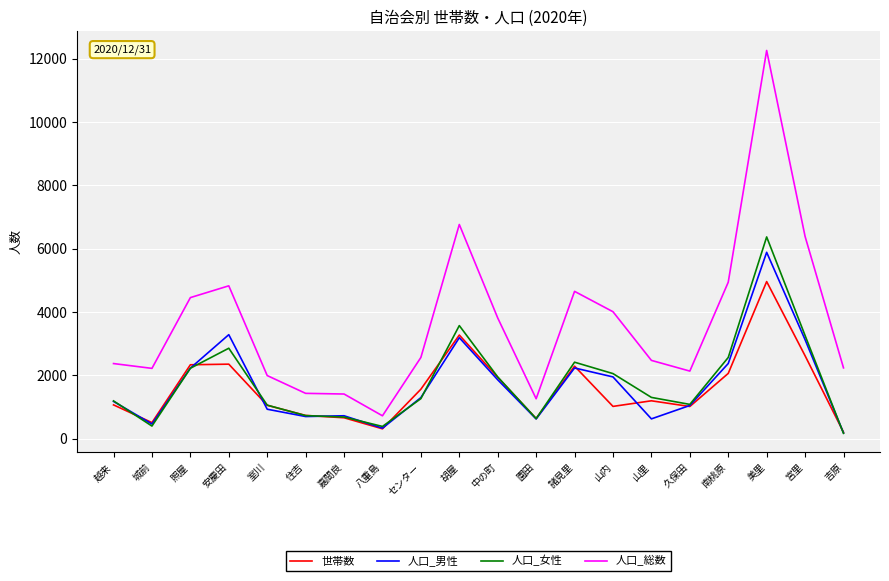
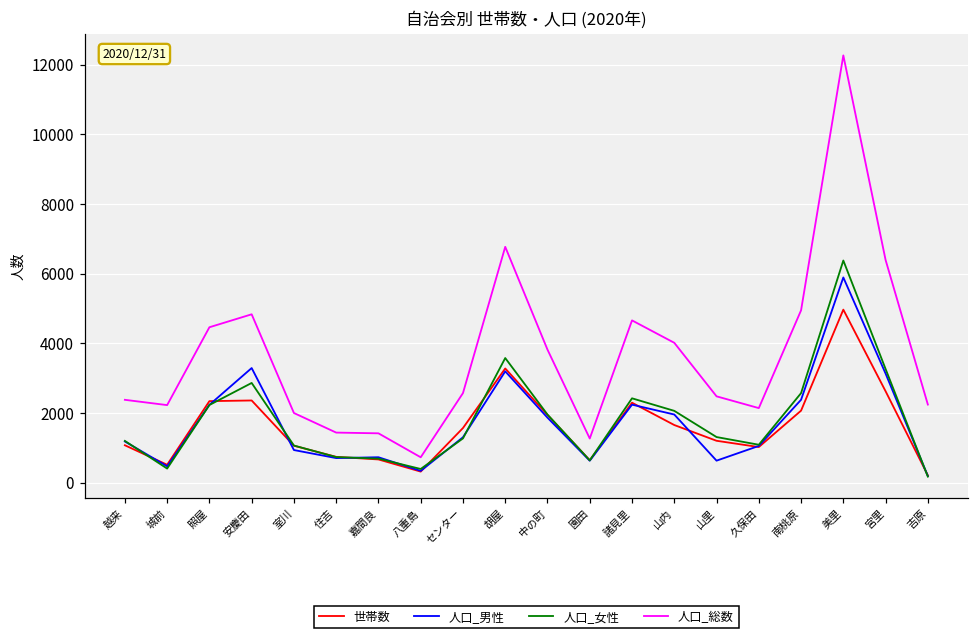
世帯数, 山内: 1000 -> 1700
